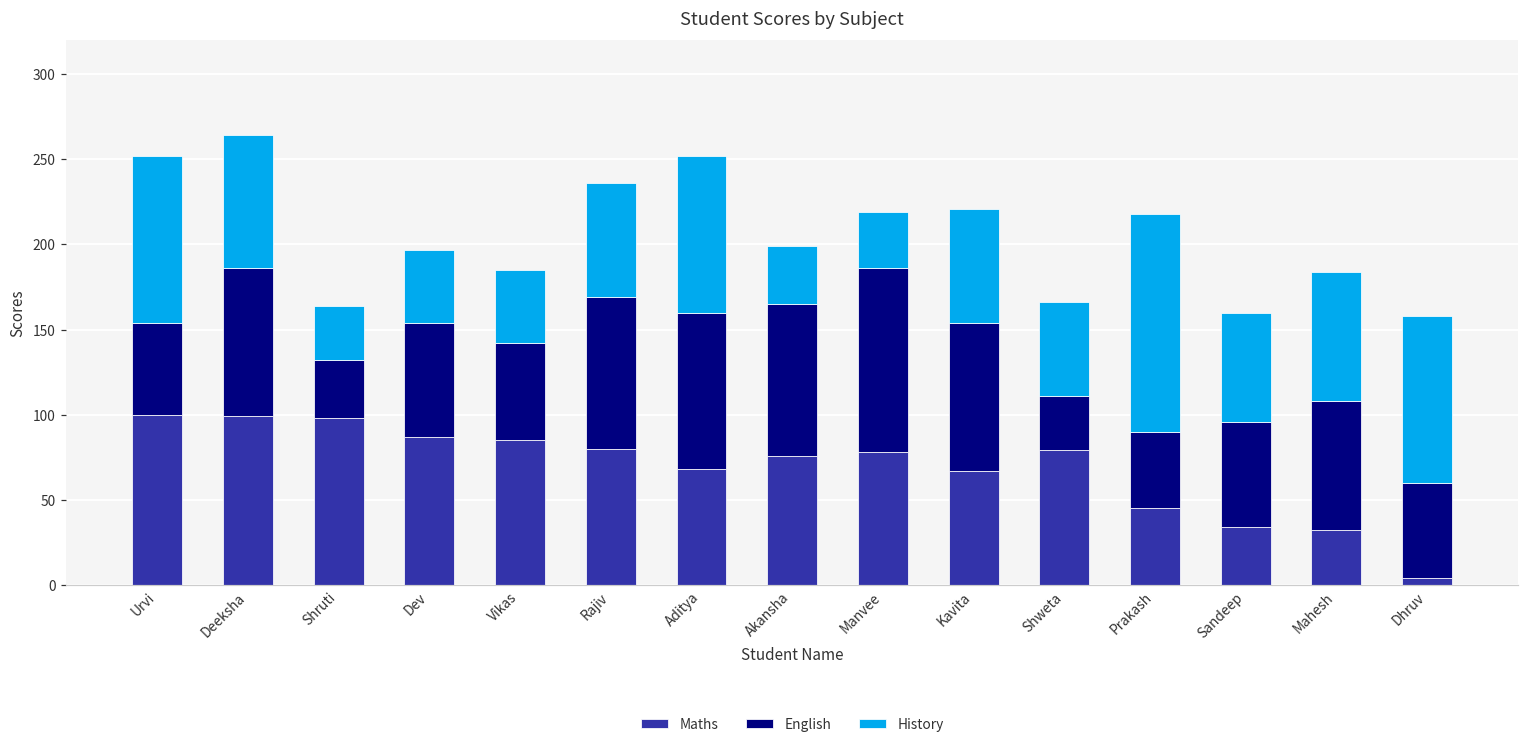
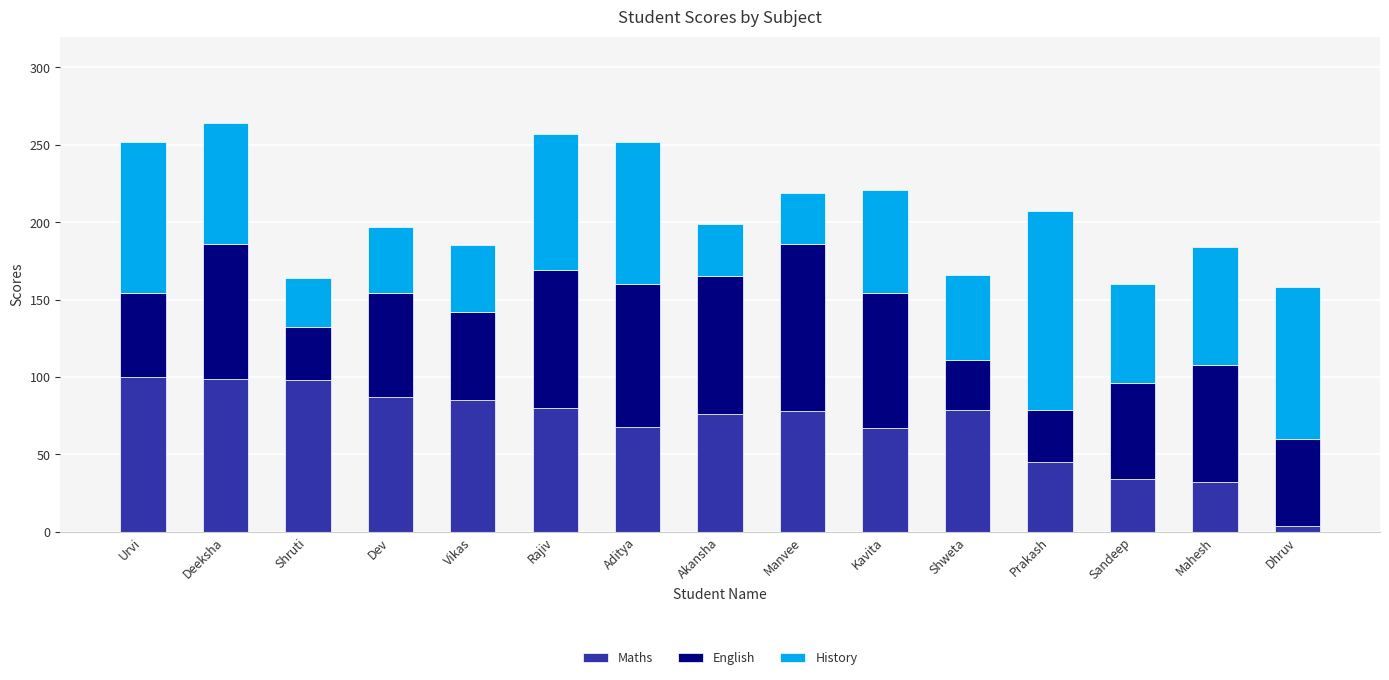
History, Rajiv: 67 -> 88
English, Prakash: 45 -> 34
